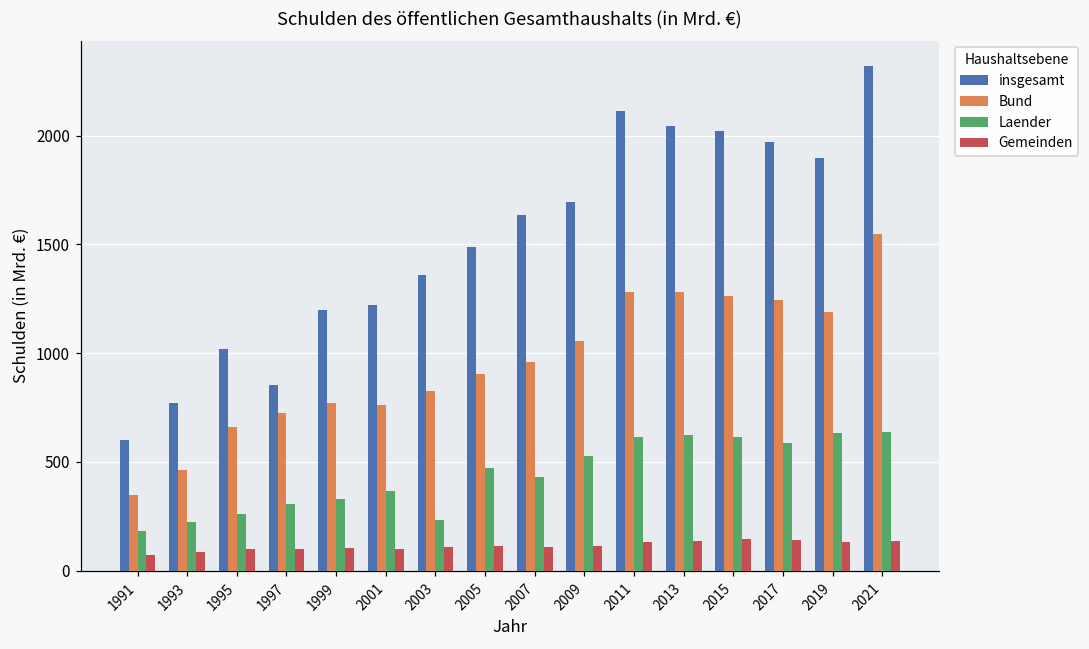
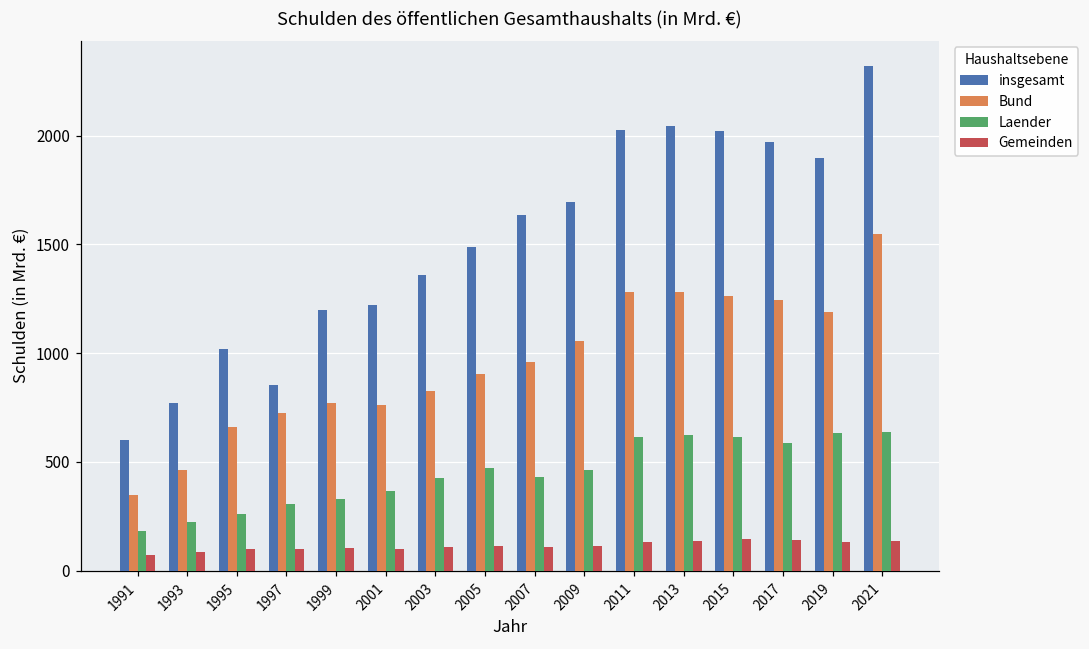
Laender, 2003: 230 -> 420
Laender, 2009: 530 -> 460
insgesamt, 2011: 2110 -> 2030
